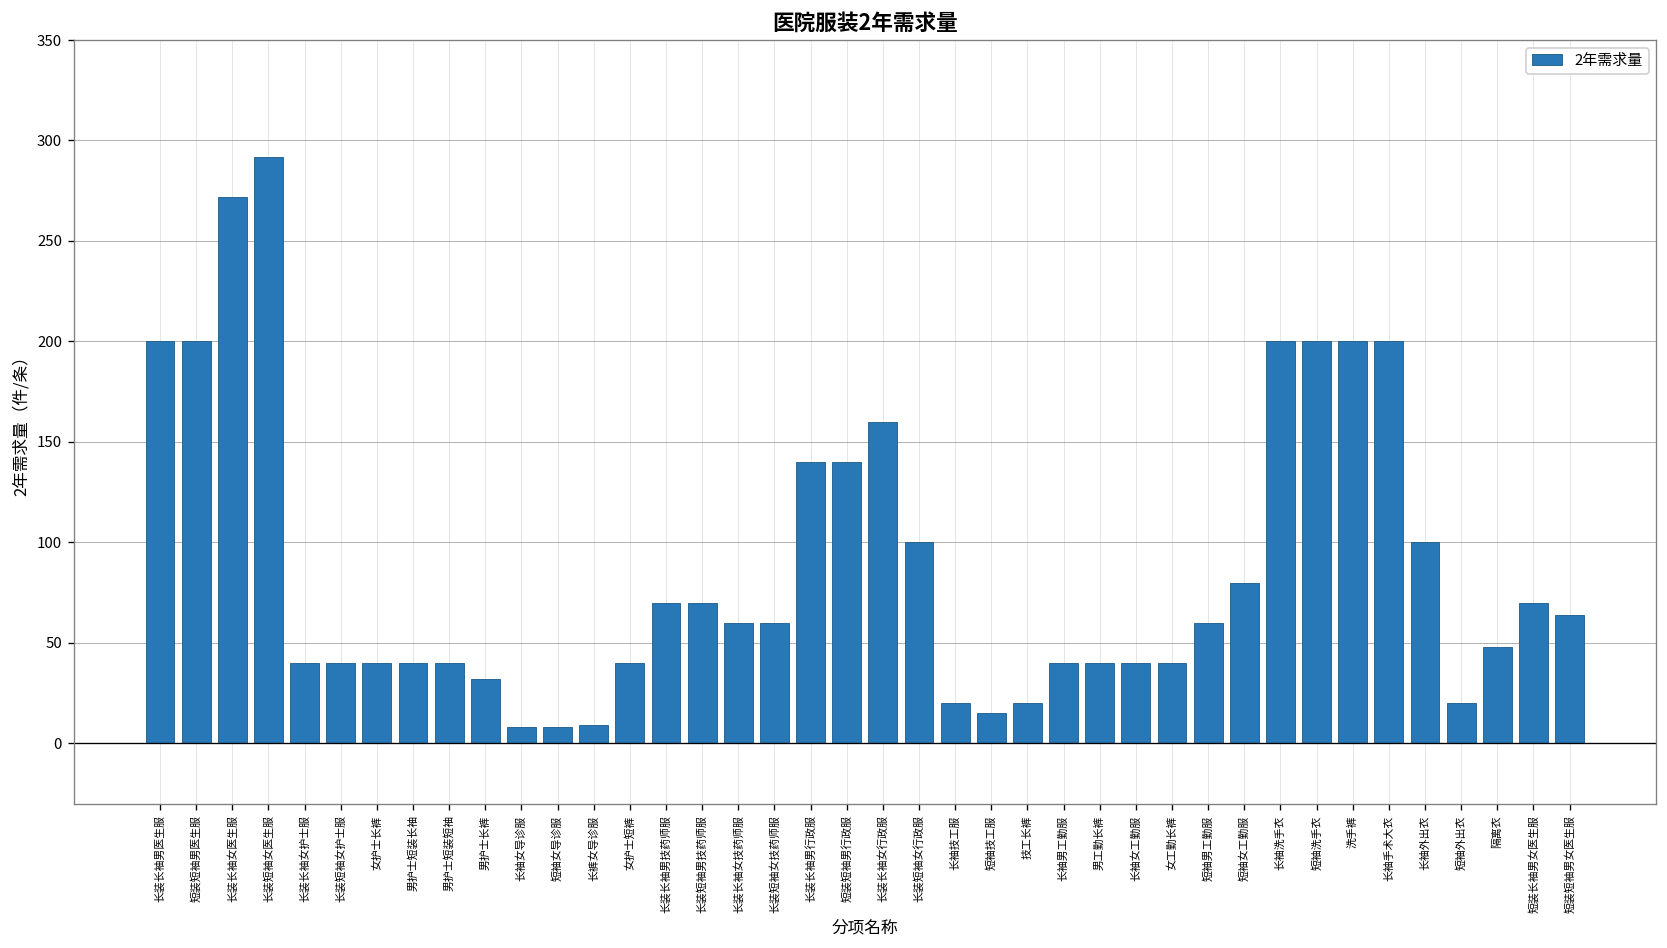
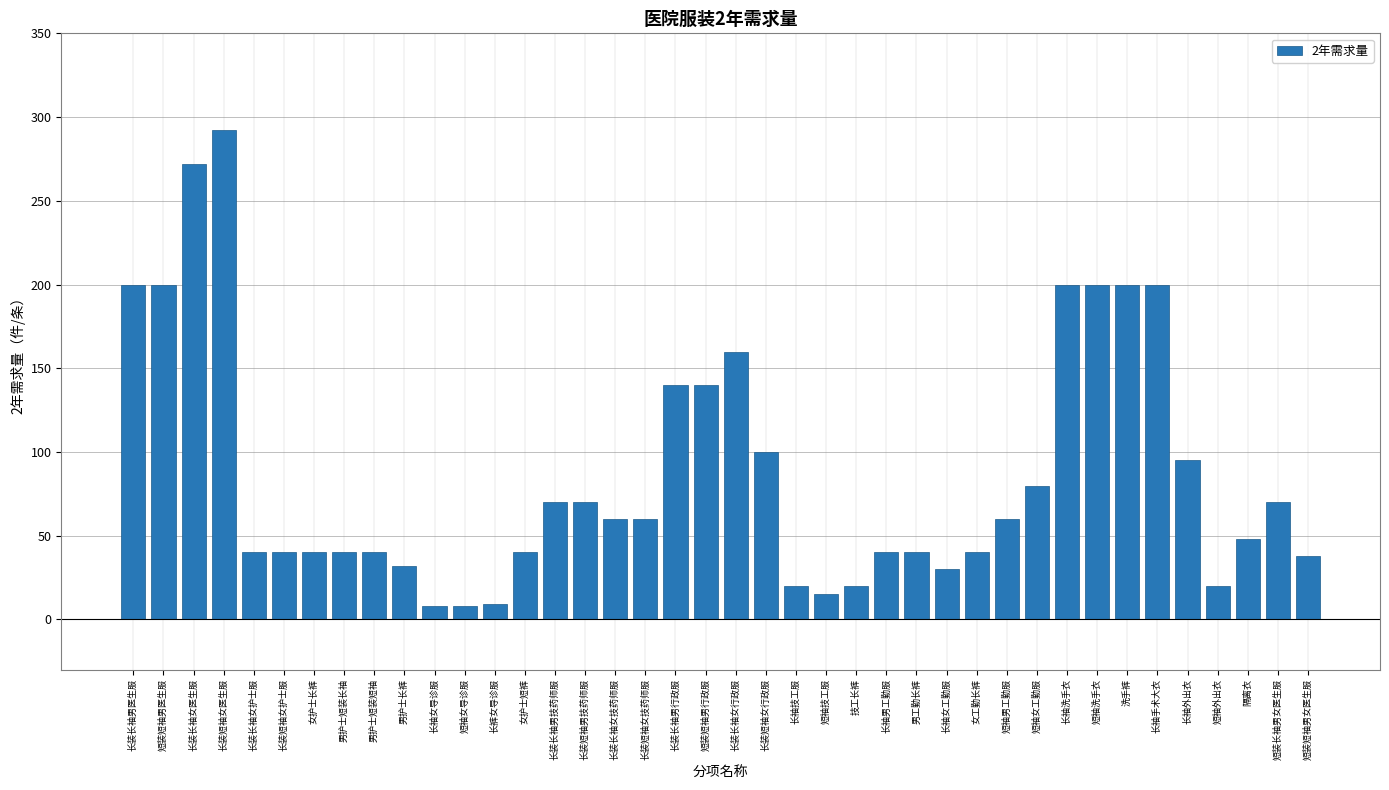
长袖女工勤服: 40 -> 30
长袖外出衣: 100 -> 95
短装短袖男女医生服: 64 -> 38
